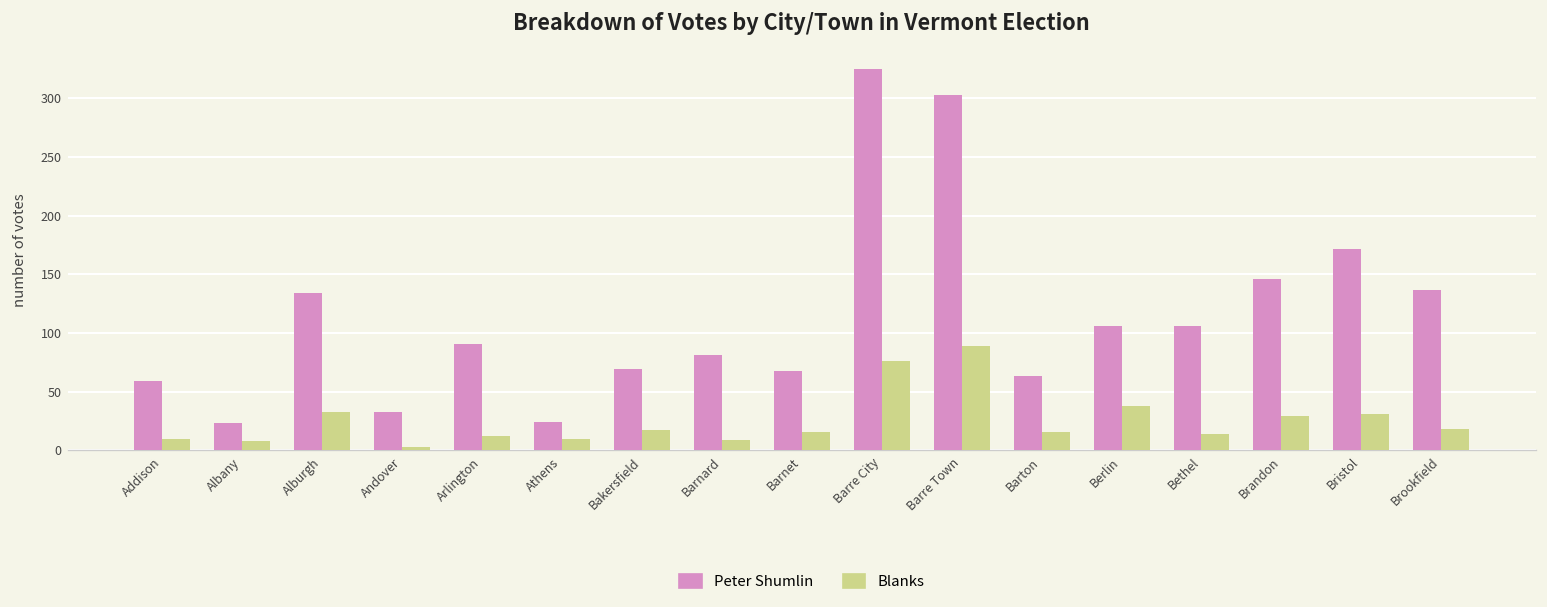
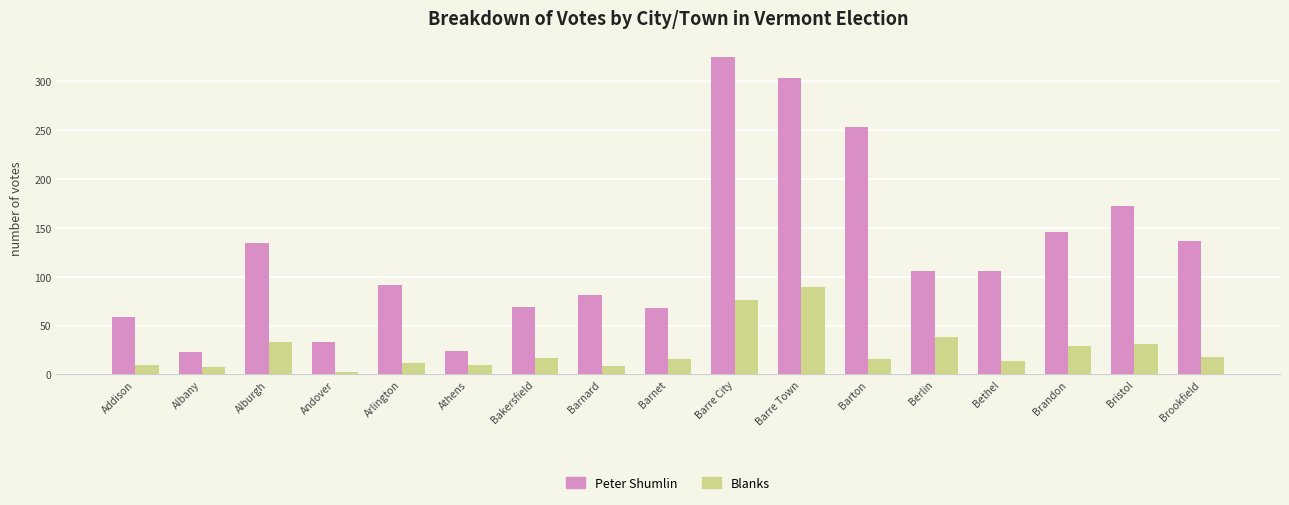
Peter Shumlin, Barton: 60 -> 250
